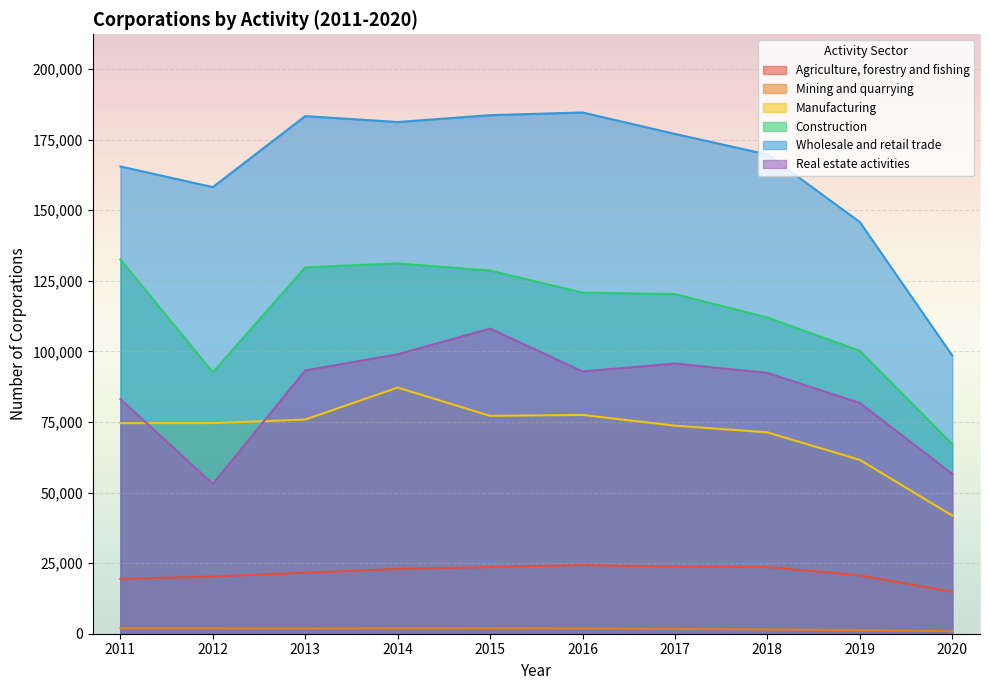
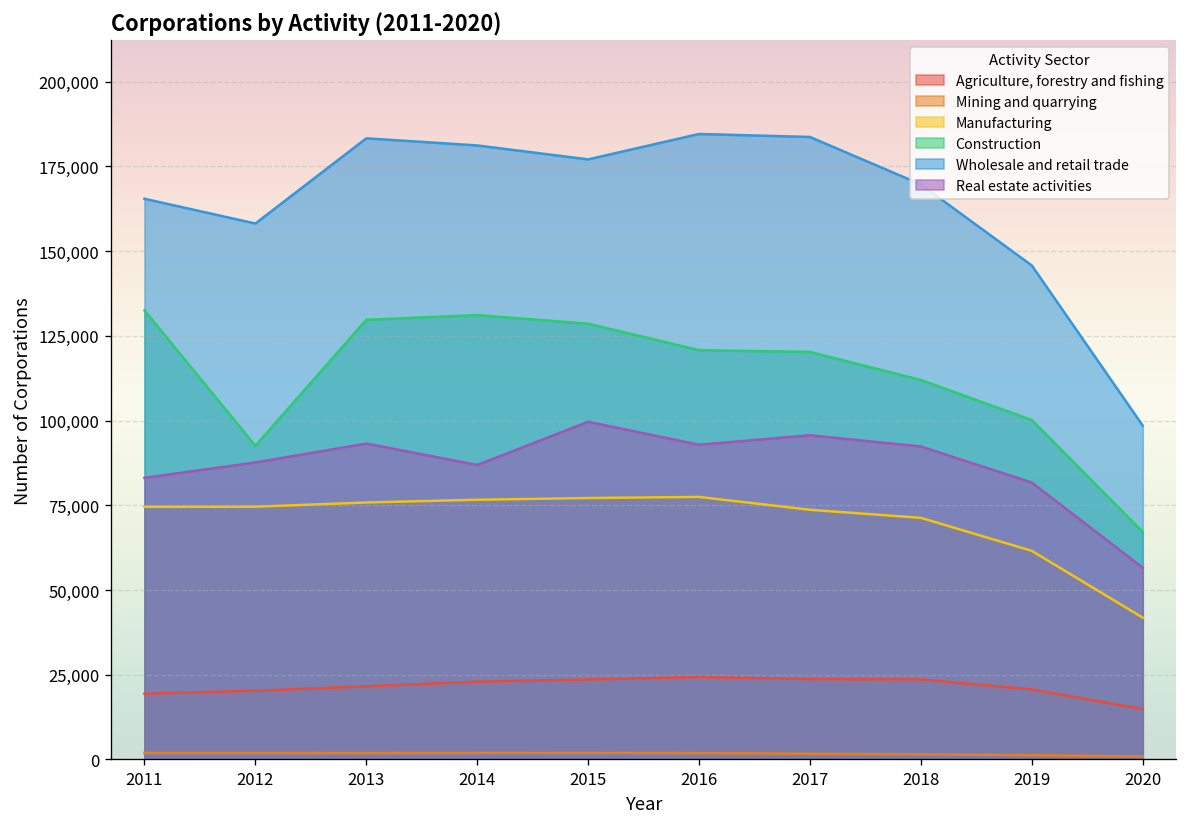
Real estate activities, 2012: 53,000 -> 88,000
Manufacturing, 2014: 87,000 -> 77,000
Real estate activities, 2014: 99,000 -> 87,000
Wholesale and retail trade, 2015: 184,000 -> 177,000
Real estate activities, 2015: 108,000 -> 100,000
Wholesale and retail trade, 2017: 177,000 -> 184,000
